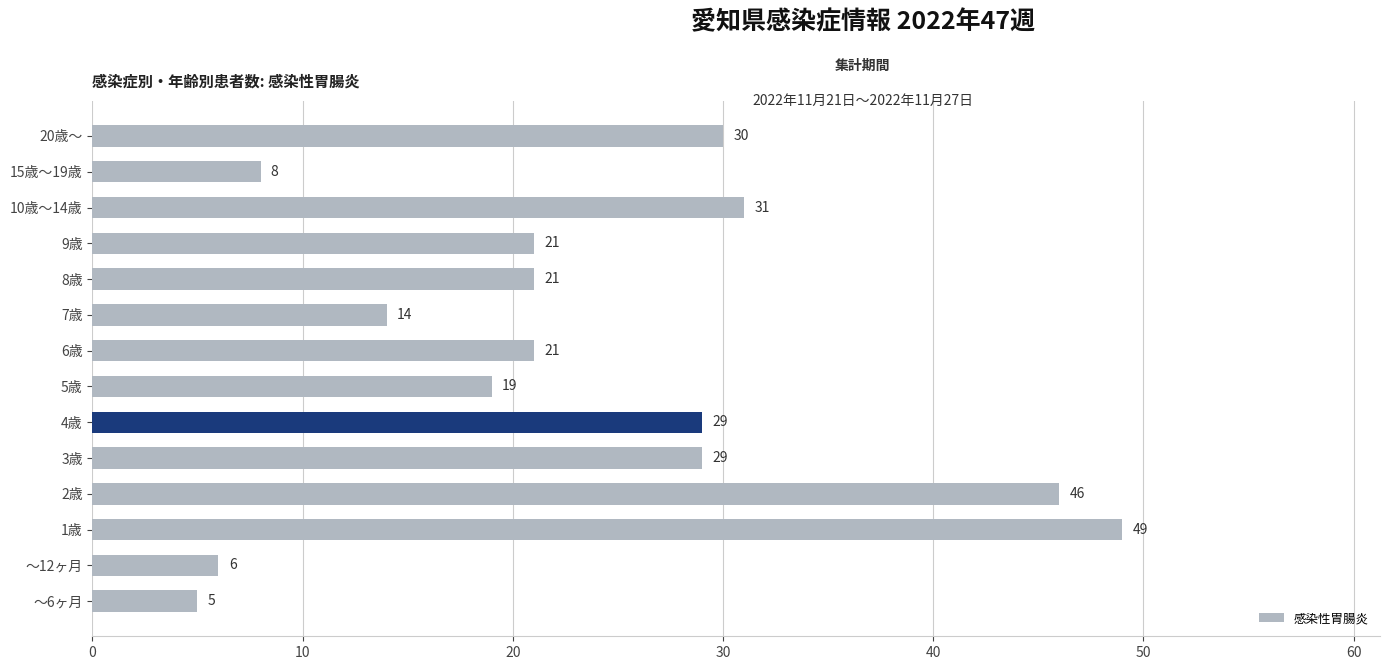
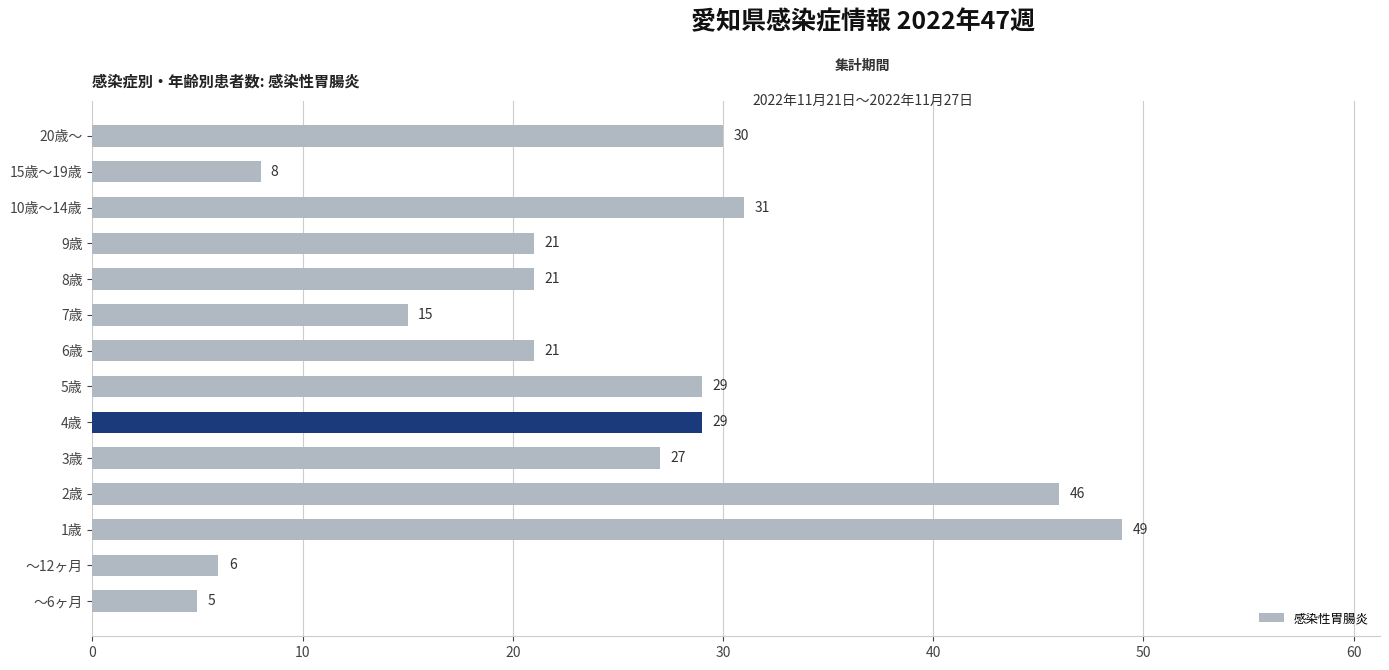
7歳: 14 -> 15
5歳: 19 -> 29
3歳: 29 -> 27
